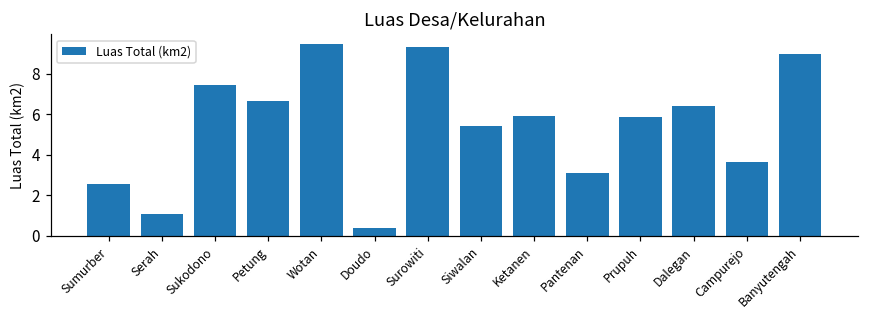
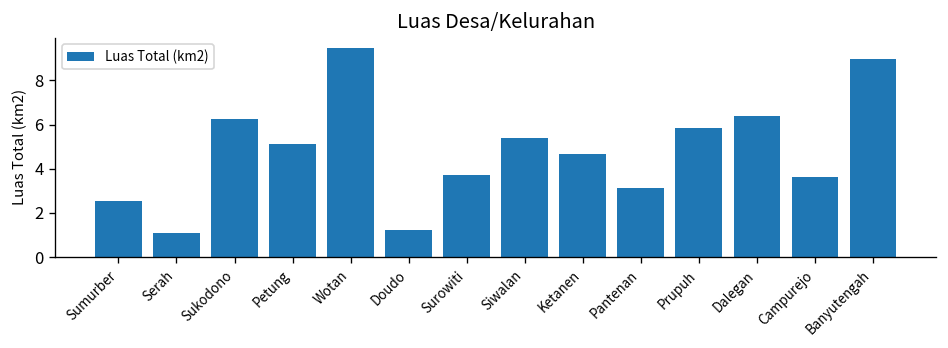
Sukodono: 7.5 -> 6.3
Petung: 6.7 -> 5.1
Doudo: 0.4 -> 1.2
Surowiti: 9.3 -> 3.7
Ketanen: 5.9 -> 4.7
